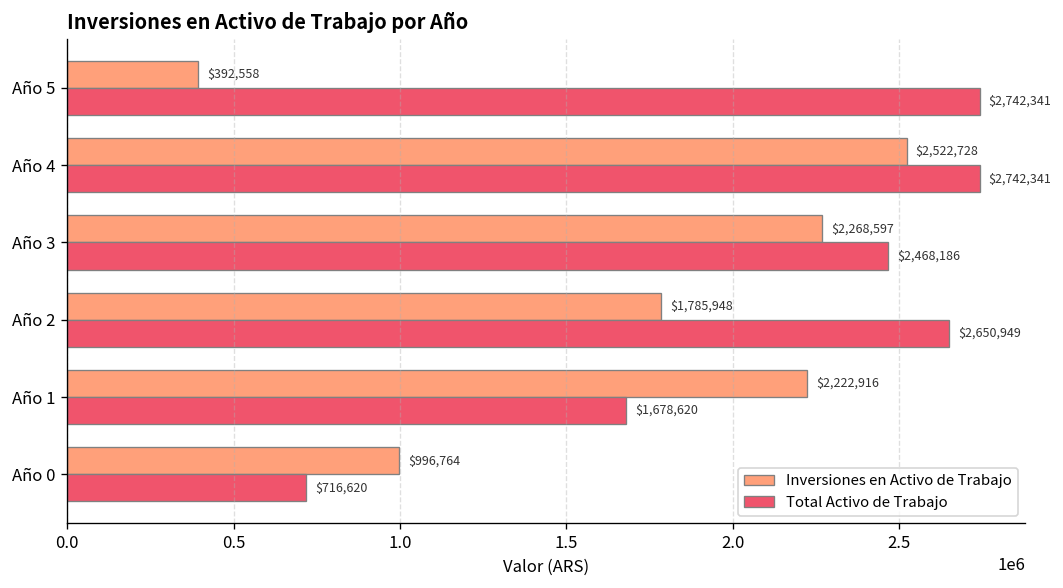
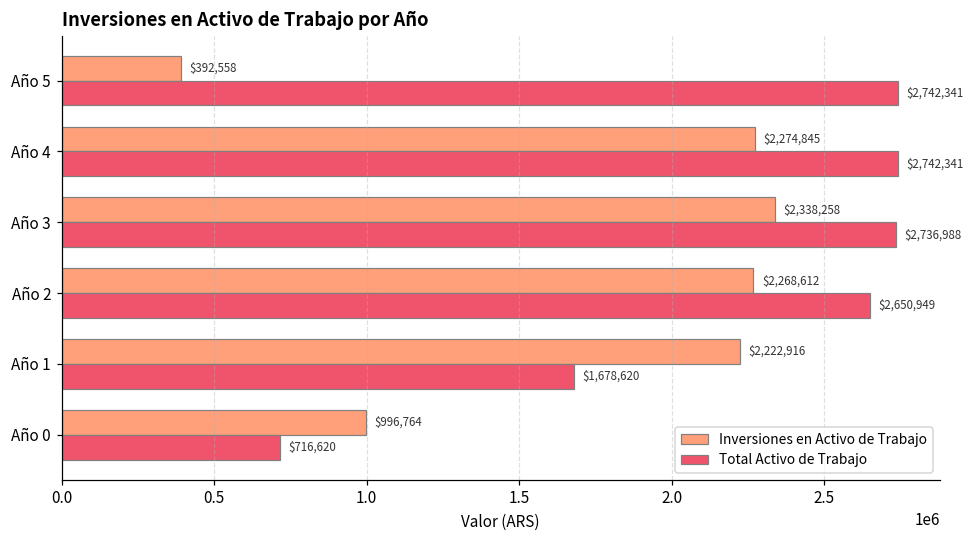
Inversiones en Activo de Trabajo, Año 4: $2,522,728 -> $2,274,845
Inversiones en Activo de Trabajo, Año 3: $2,268,597 -> $2,338,258
Total Activo de Trabajo, Año 3: $2,468,186 -> $2,736,988
Inversiones en Activo de Trabajo, Año 2: $1,785,948 -> $2,268,612
